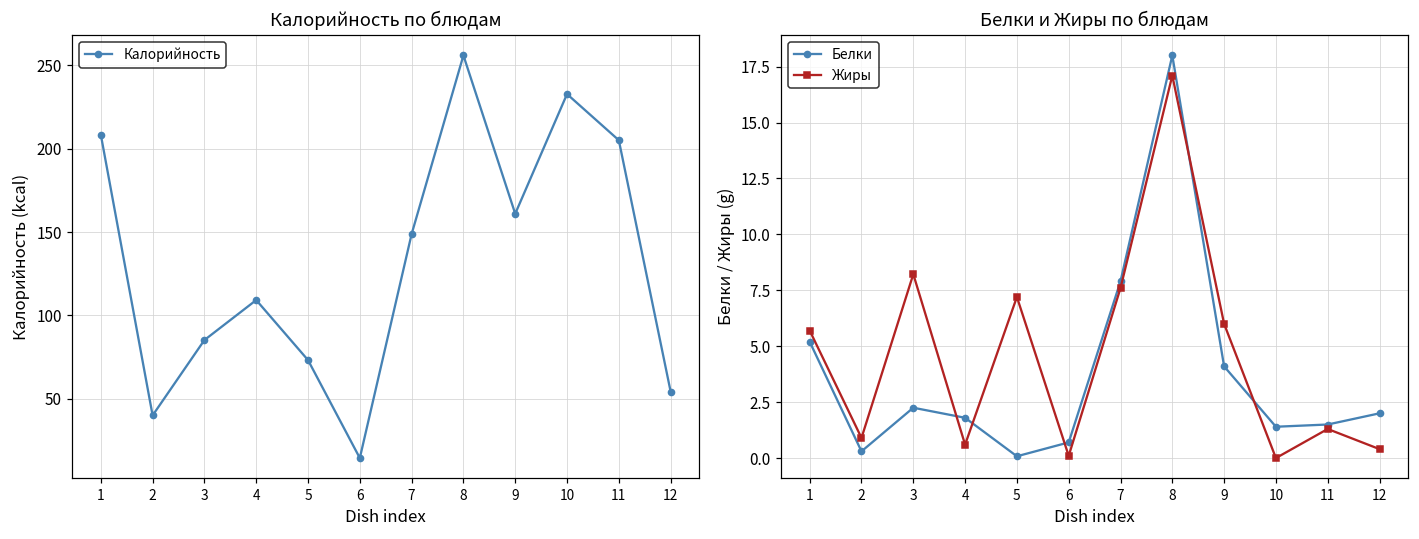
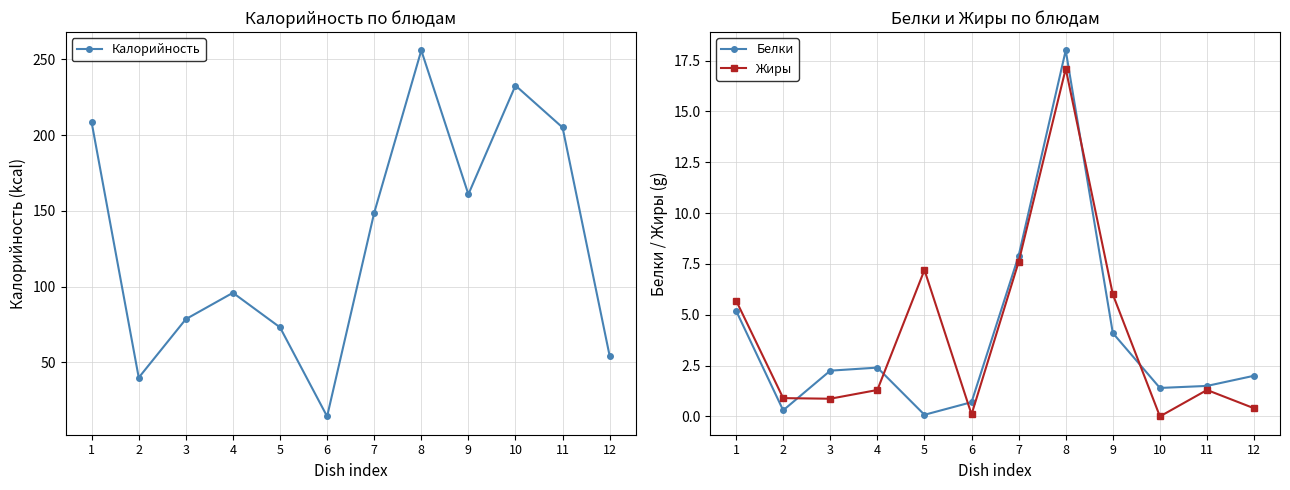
Калорийность по блюдам, 3: 85 -> 79
Калорийность по блюдам, 4: 109 -> 96
Белки и Жиры по блюдам, Жиры, 3: 8.2 -> 0.9
Белки и Жиры по блюдам, Белки, 4: 1.8 -> 2.4
Белки и Жиры по блюдам, Жиры, 4: 0.6 -> 1.3
